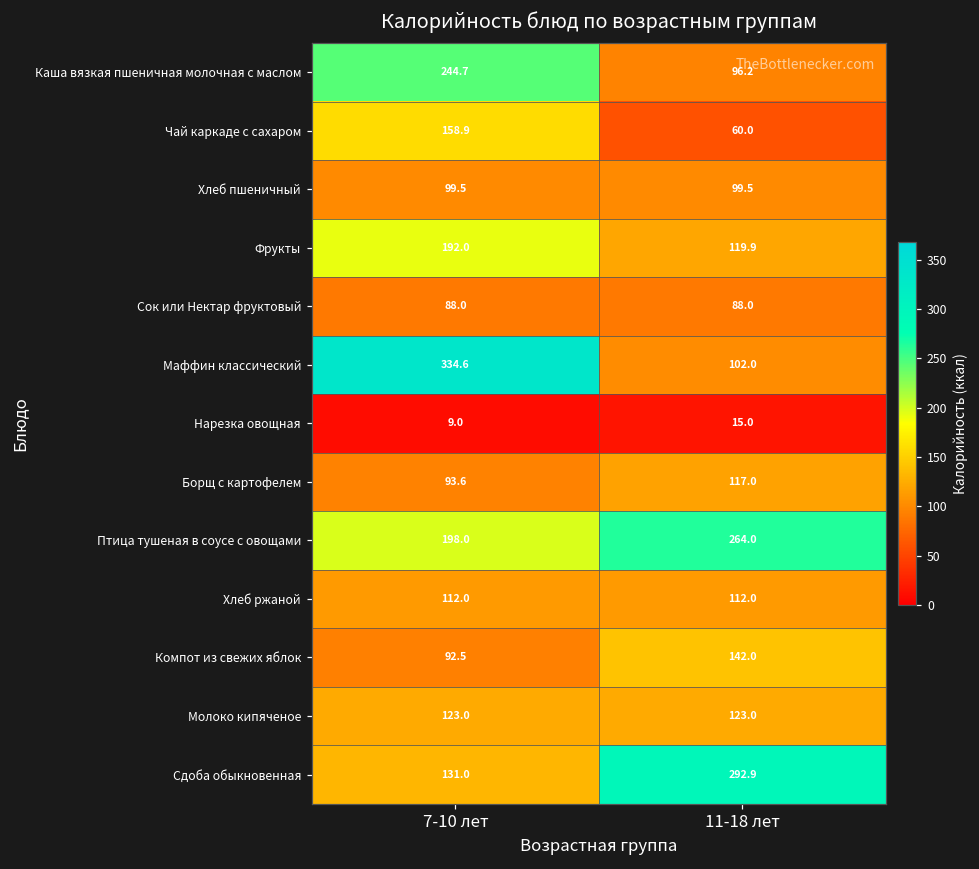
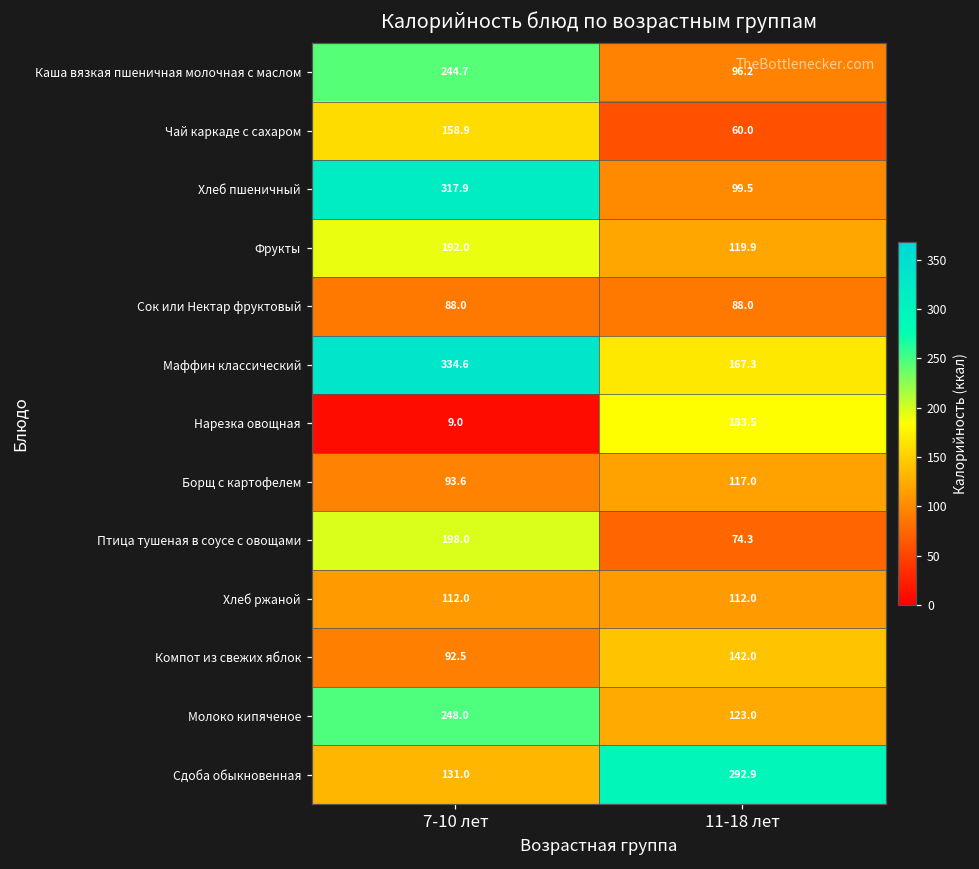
Хлеб пшеничный, 7-10 лет: 99.5 -> 317.9
Маффин классический, 11-18 лет: 102.0 -> 167.3
Нарезка овощная, 11-18 лет: 15.0 -> 183.5
Птица тушеная в соусе с овощами, 11-18 лет: 264.0 -> 74.3
Молоко кипяченое, 7-10 лет: 123.0 -> 248.0
